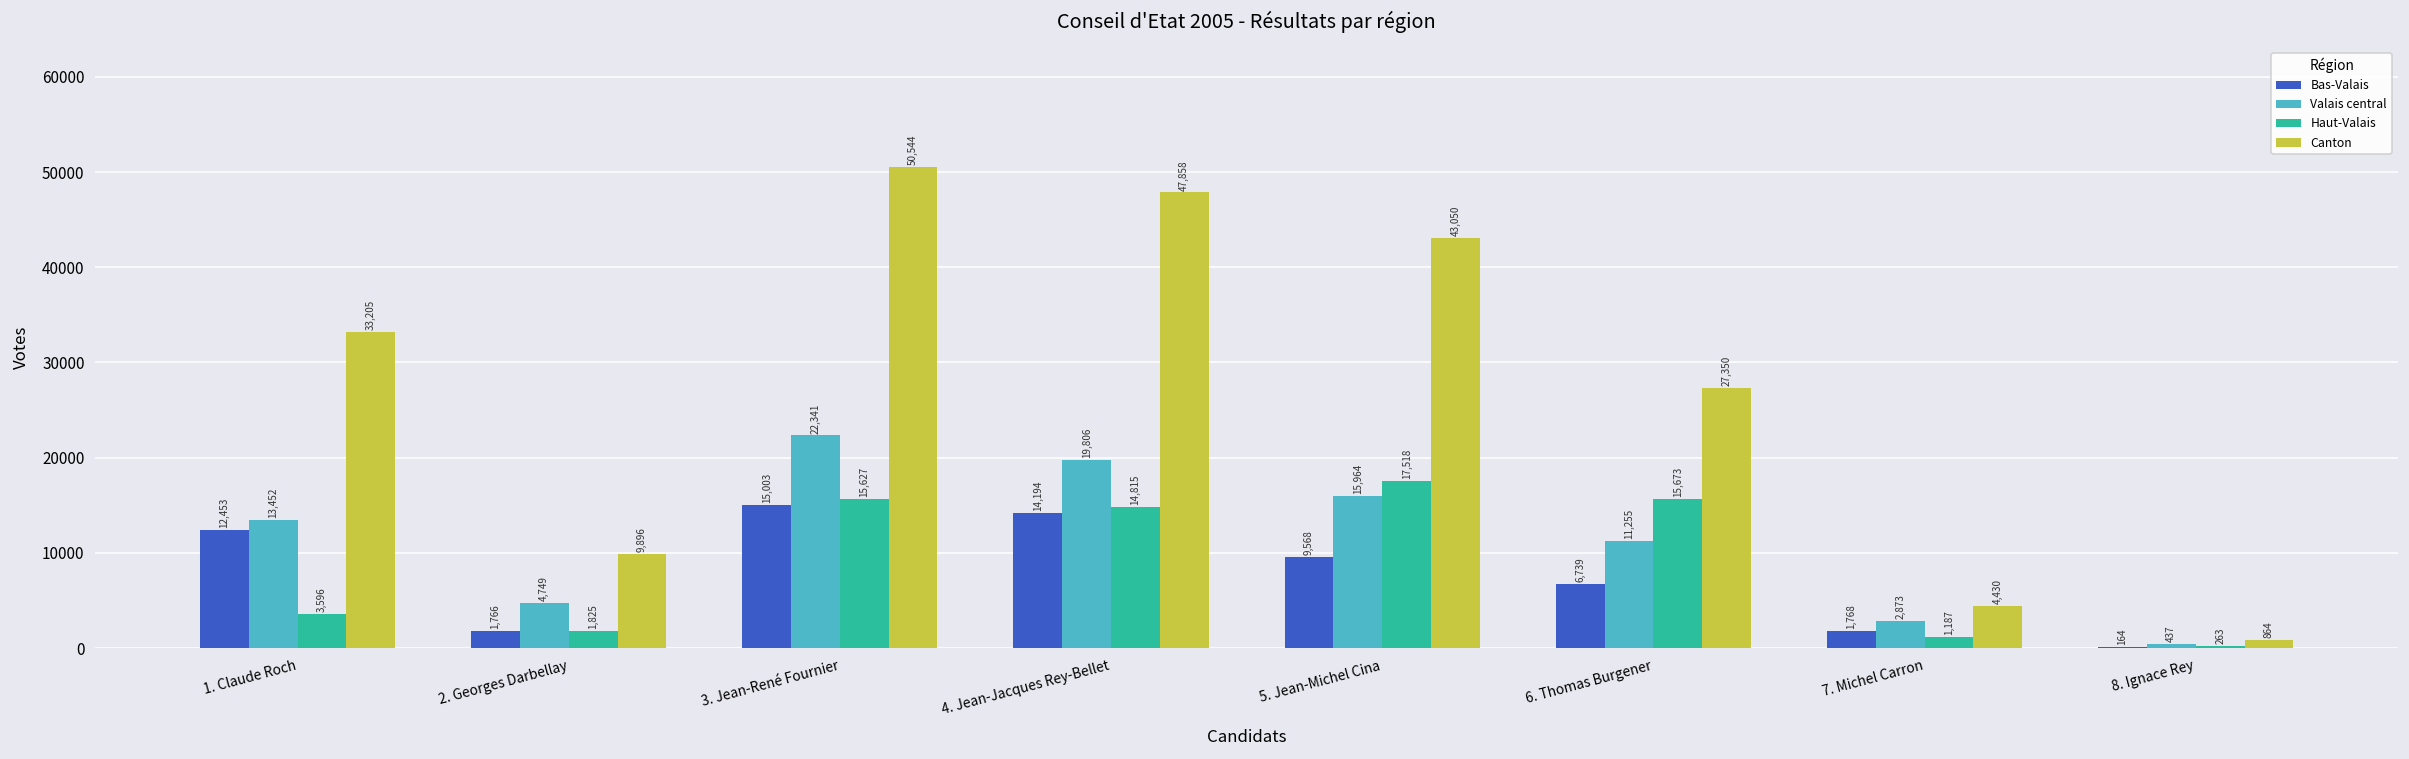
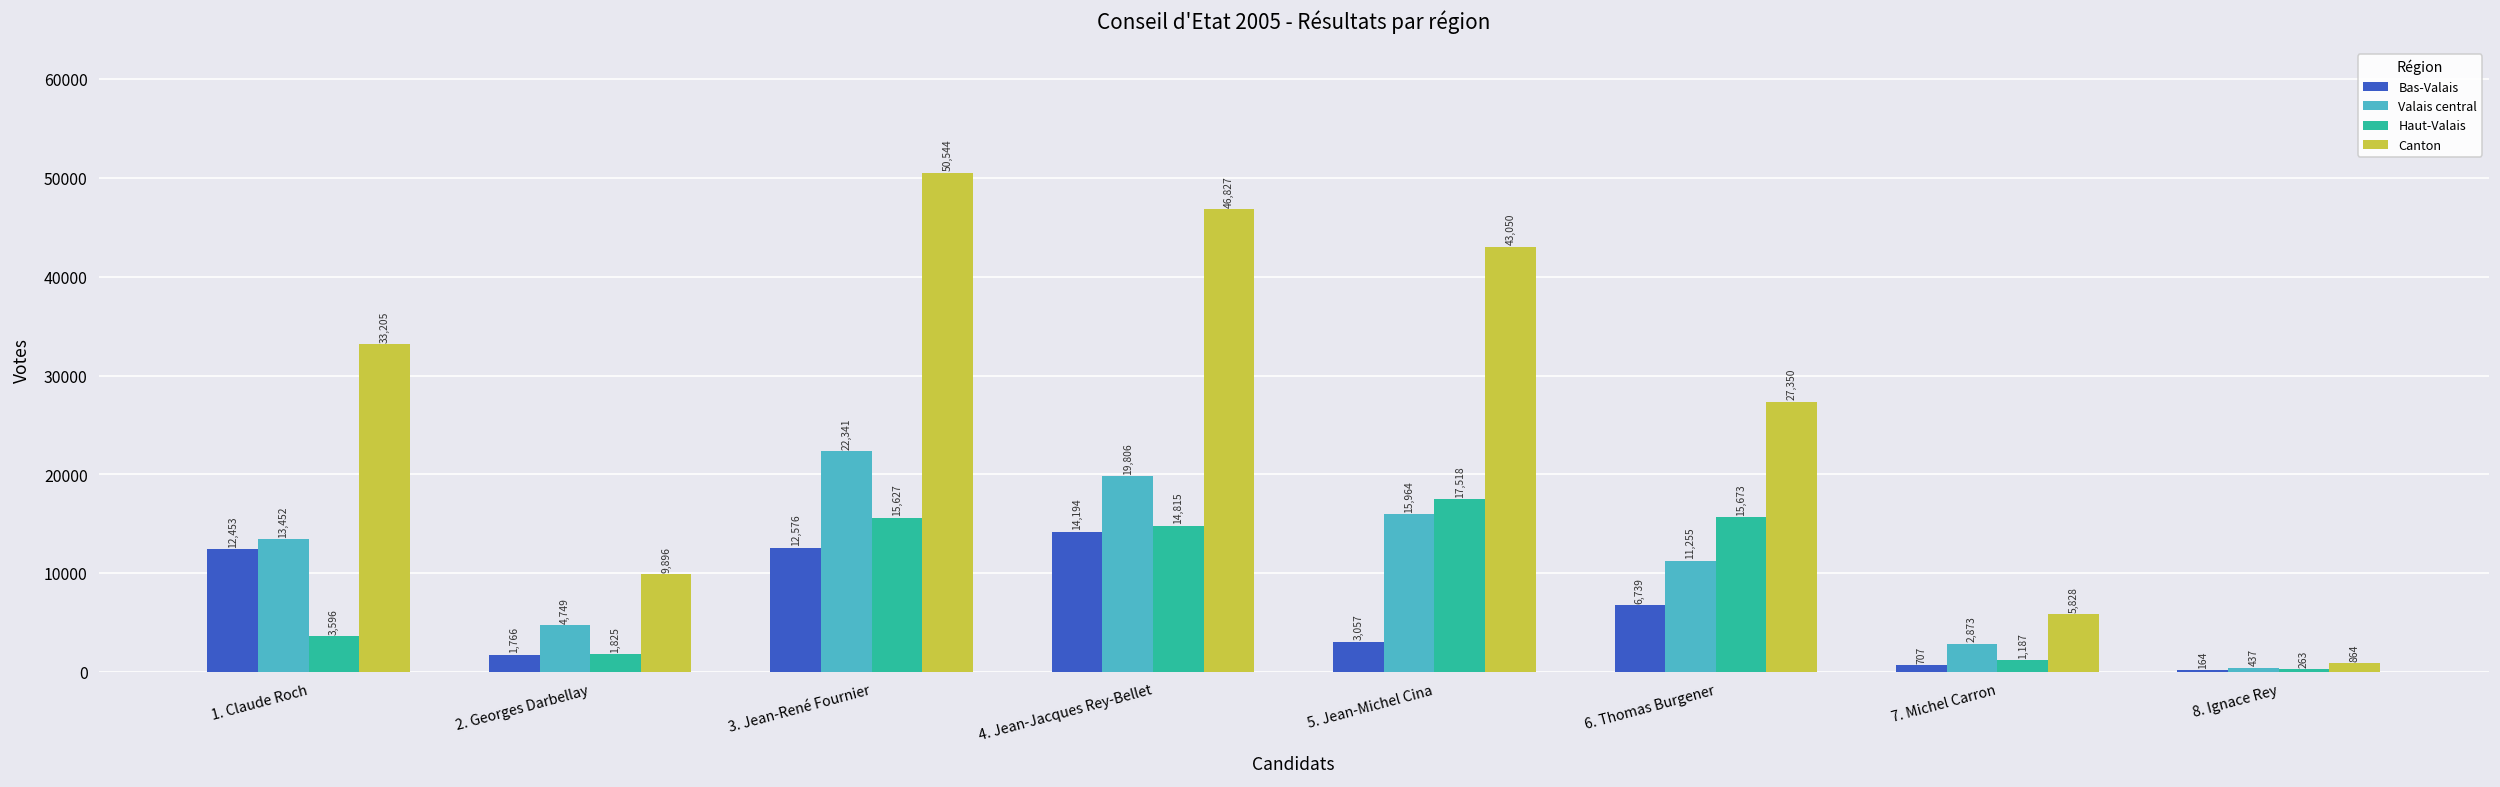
Bas-Valais, 3. Jean-René Fournier: 15,003 -> 12,576
Canton, 4. Jean-Jacques Rey-Bellet: 47,858 -> 46,827
Bas-Valais, 5. Jean-Michel Cina: 9,568 -> 3,057
Bas-Valais, 7. Michel Carron: 1,768 -> 707
Canton, 7. Michel Carron: 4,430 -> 5,828
